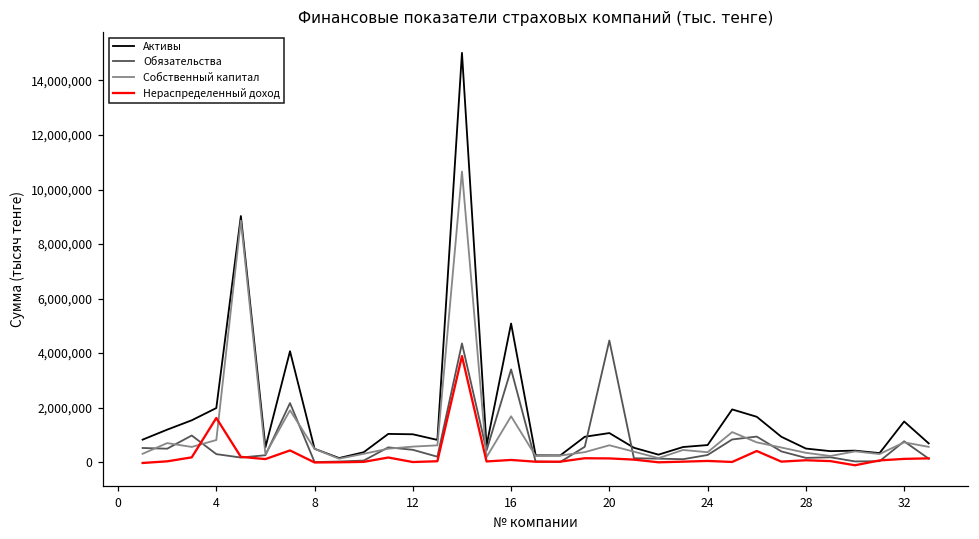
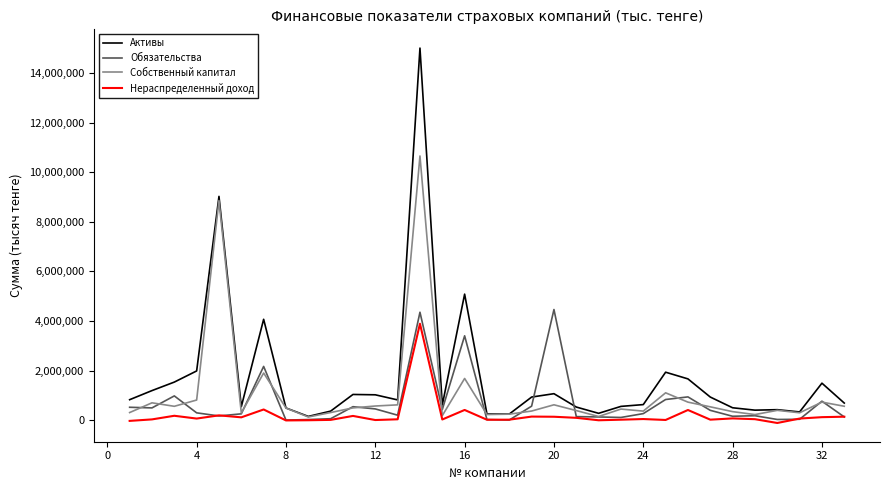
Нераспределенный доход, 4: 1,600,000 -> 100,000
Нераспределенный доход, 16: 100,000 -> 400,000
